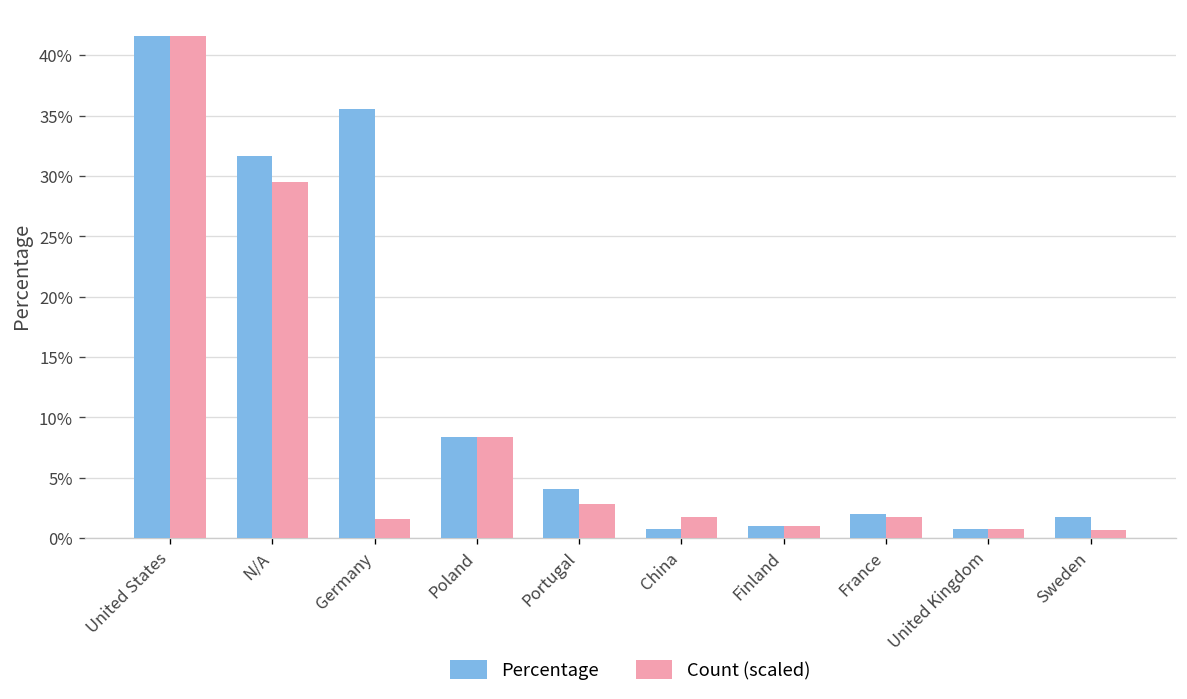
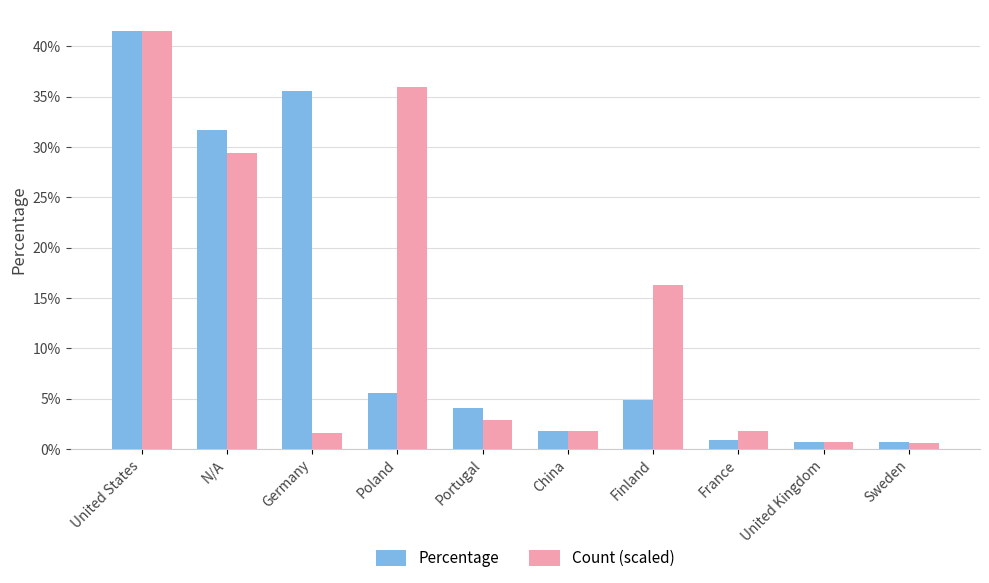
Percentage, Poland: 8.4% -> 5.5%
Count (scaled), Poland: 8.4% -> 36.0%
Percentage, China: 0.8% -> 1.8%
Percentage, Finland: 1.0% -> 4.9%
Count (scaled), Finland: 1.0% -> 16.3%
Percentage, France: 2.0% -> 0.9%
Percentage, Sweden: 1.7% -> 0.6%
